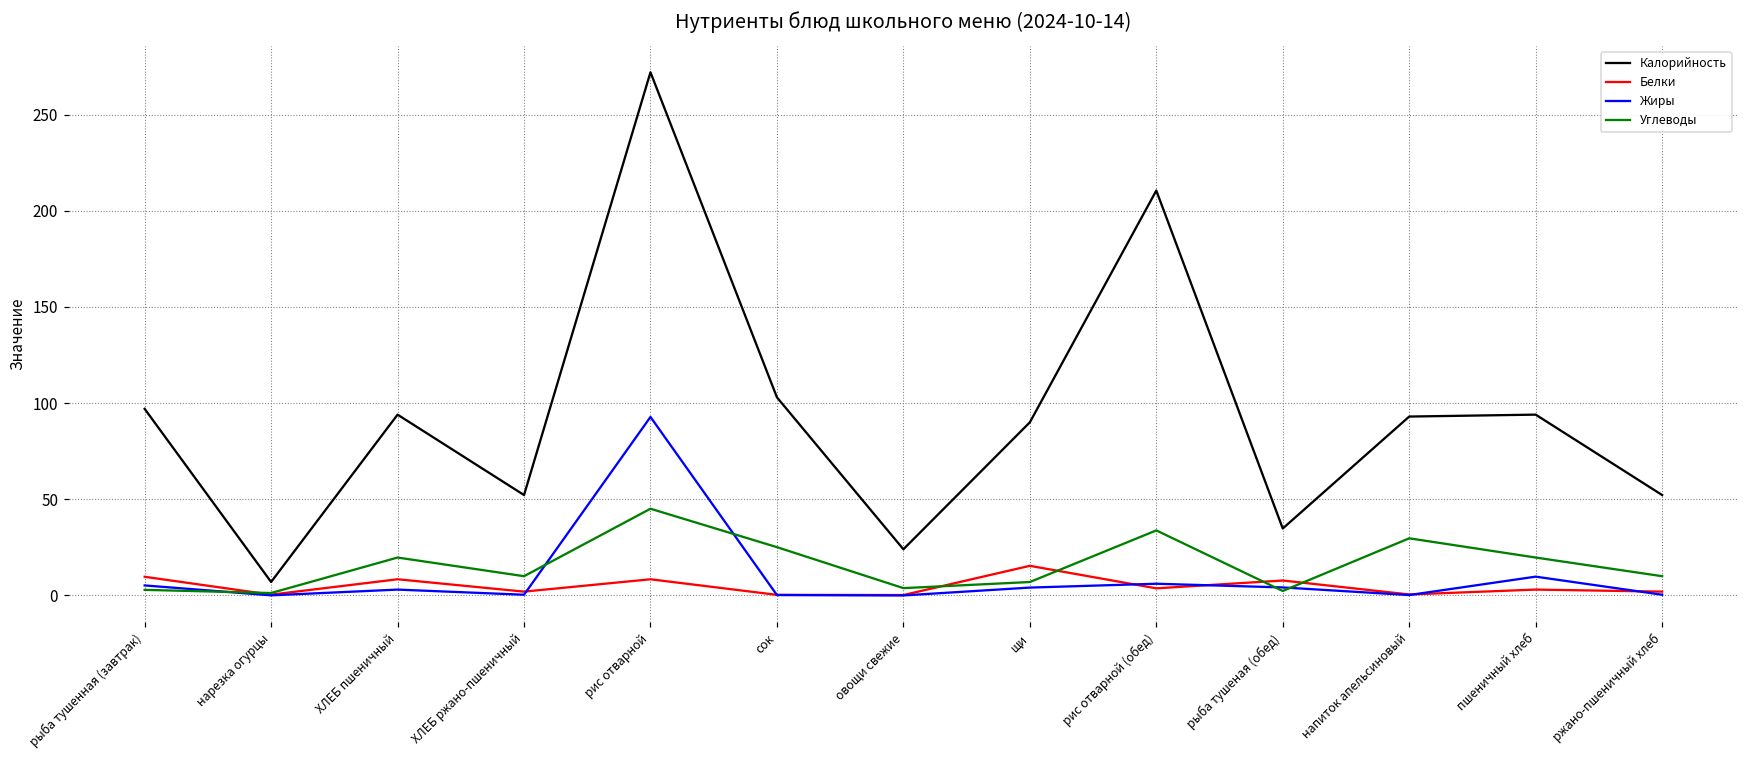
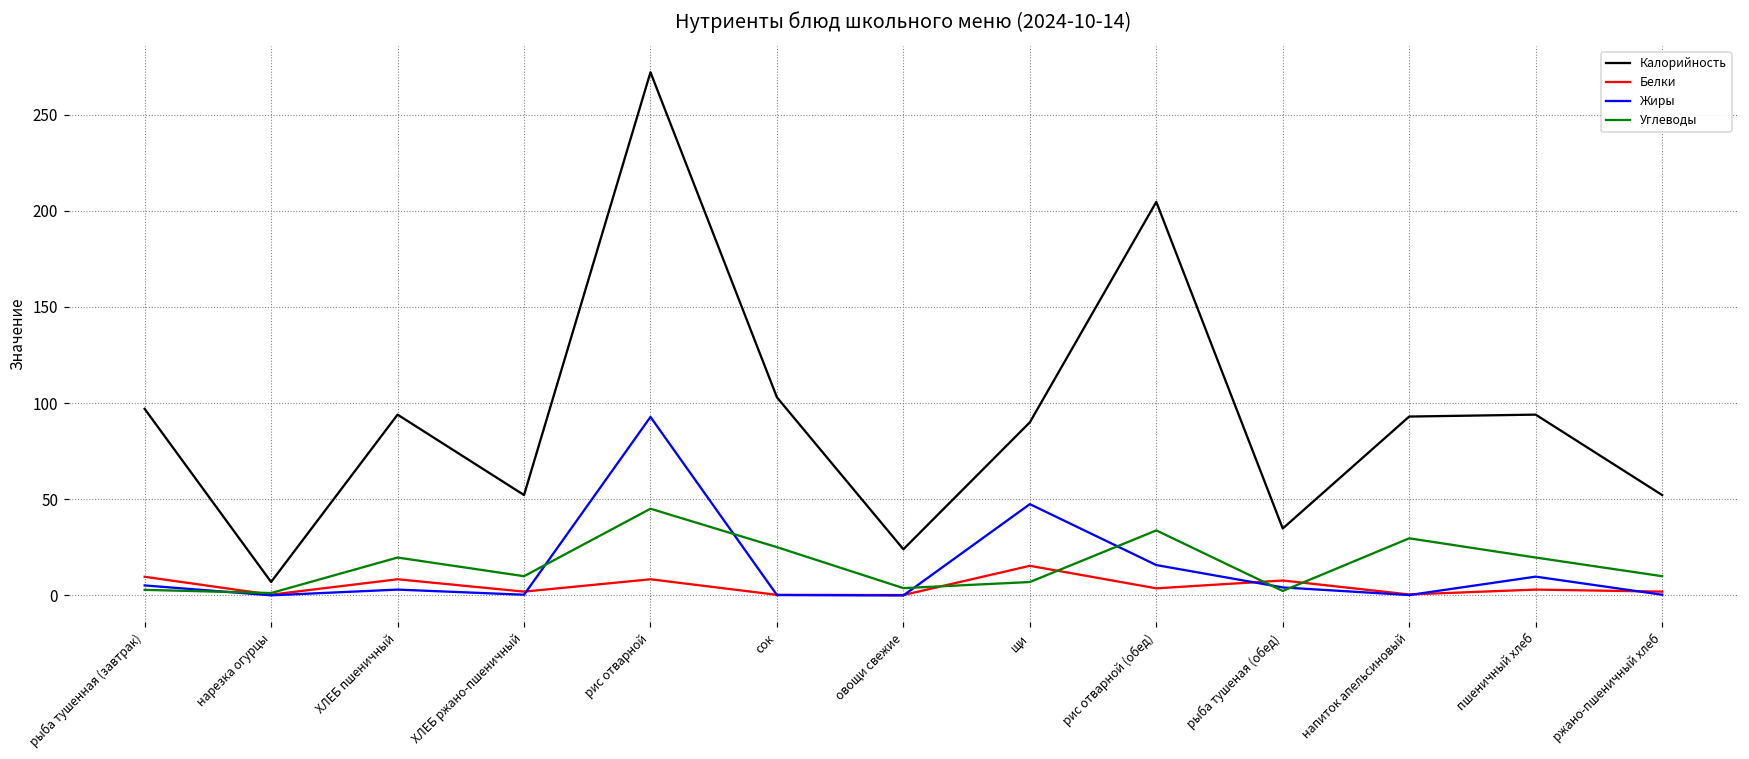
Жиры, щи: 4 -> 47
Калорийность, рис отварной (обед): 211 -> 205
Жиры, рис отварной (обед): 6 -> 16
